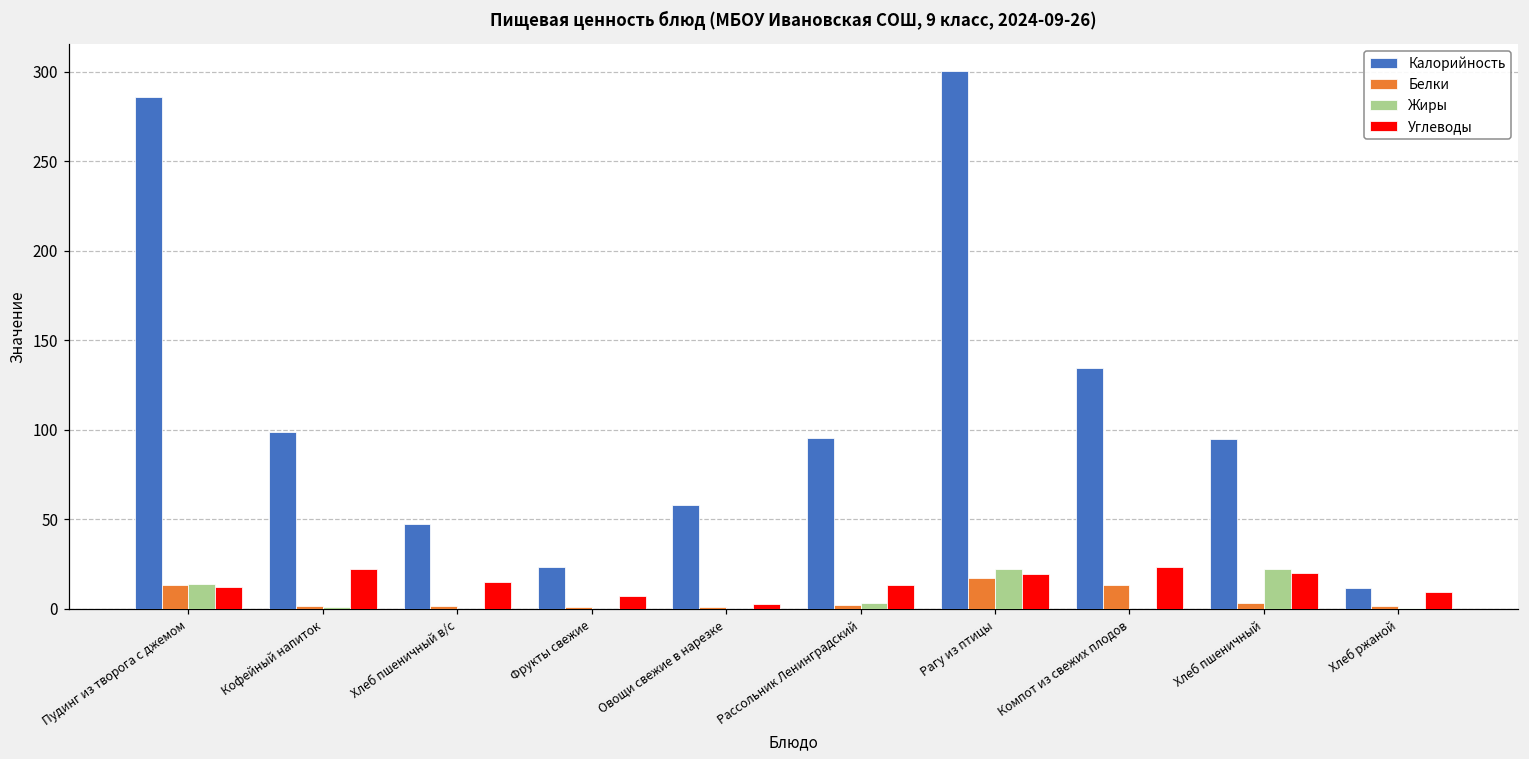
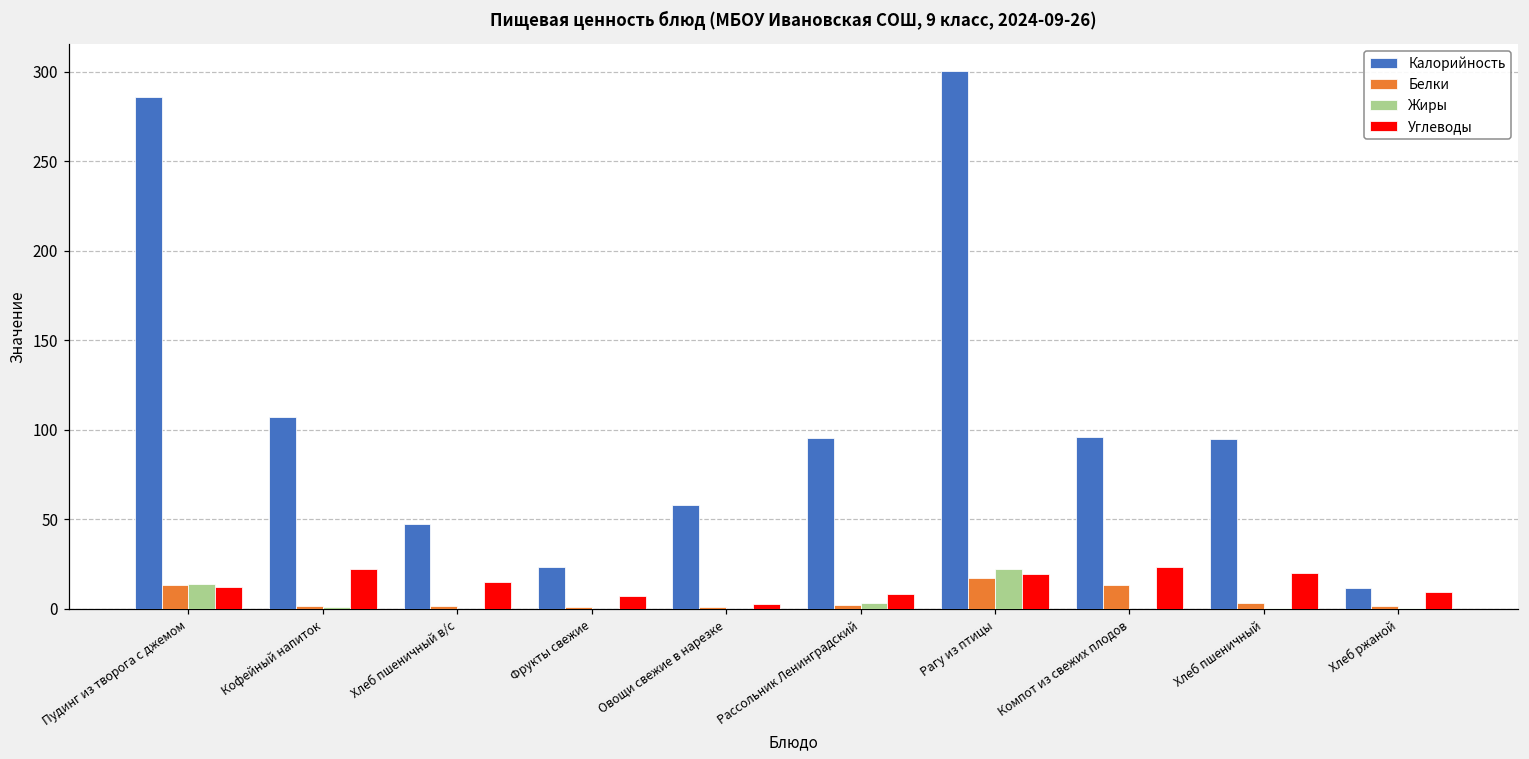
Калорийность, Кофейный напиток: 99 -> 107
Углеводы, Рассольник Ленинградский: 13 -> 8
Калорийность, Компот из свежих плодов: 135 -> 96
Жиры, Хлеб пшеничный: 22 -> 0
